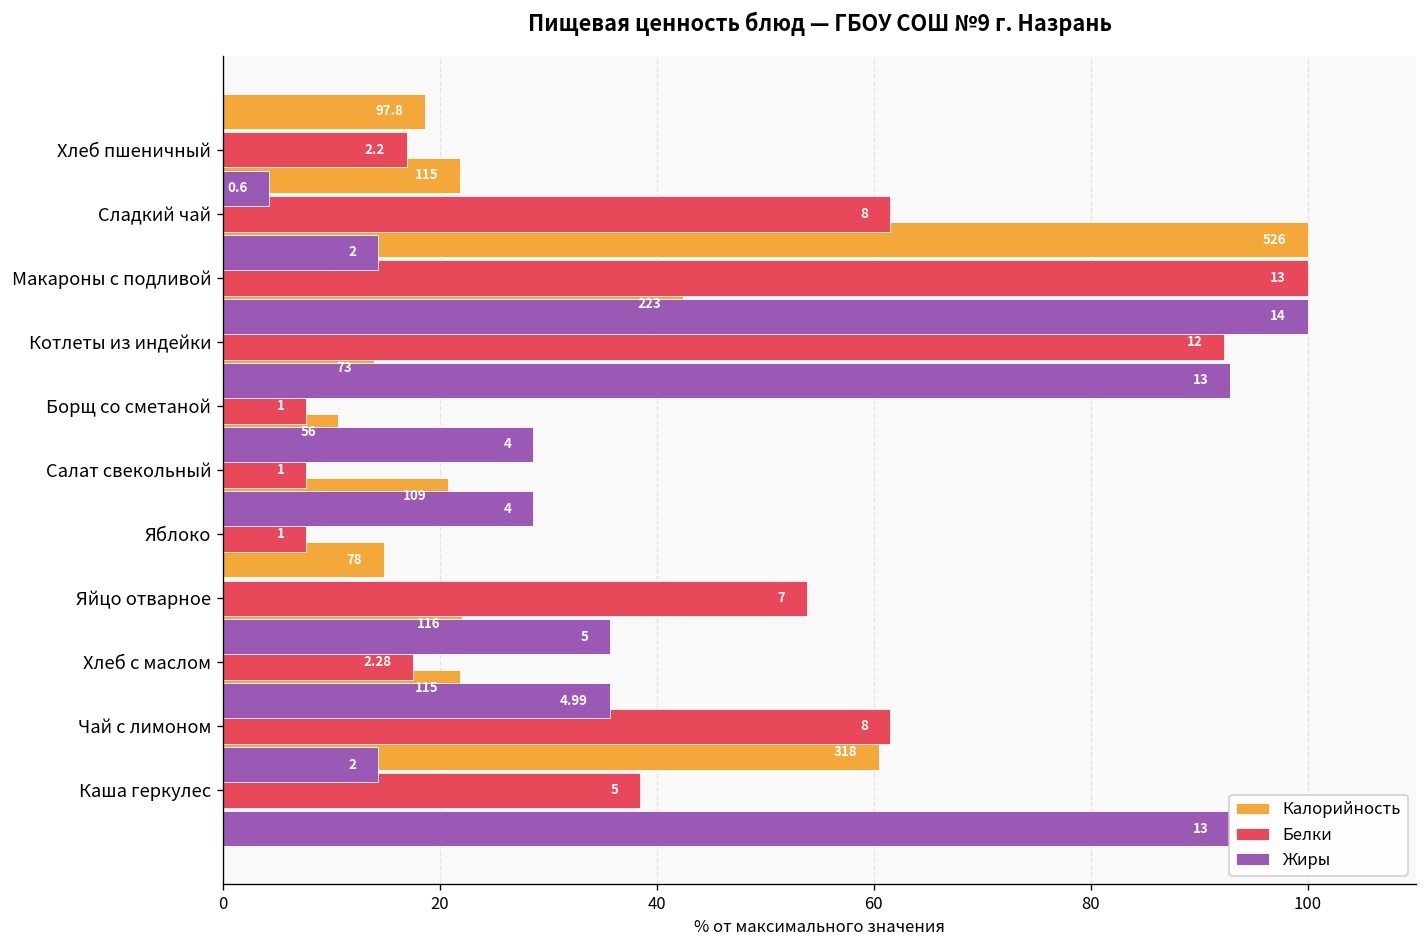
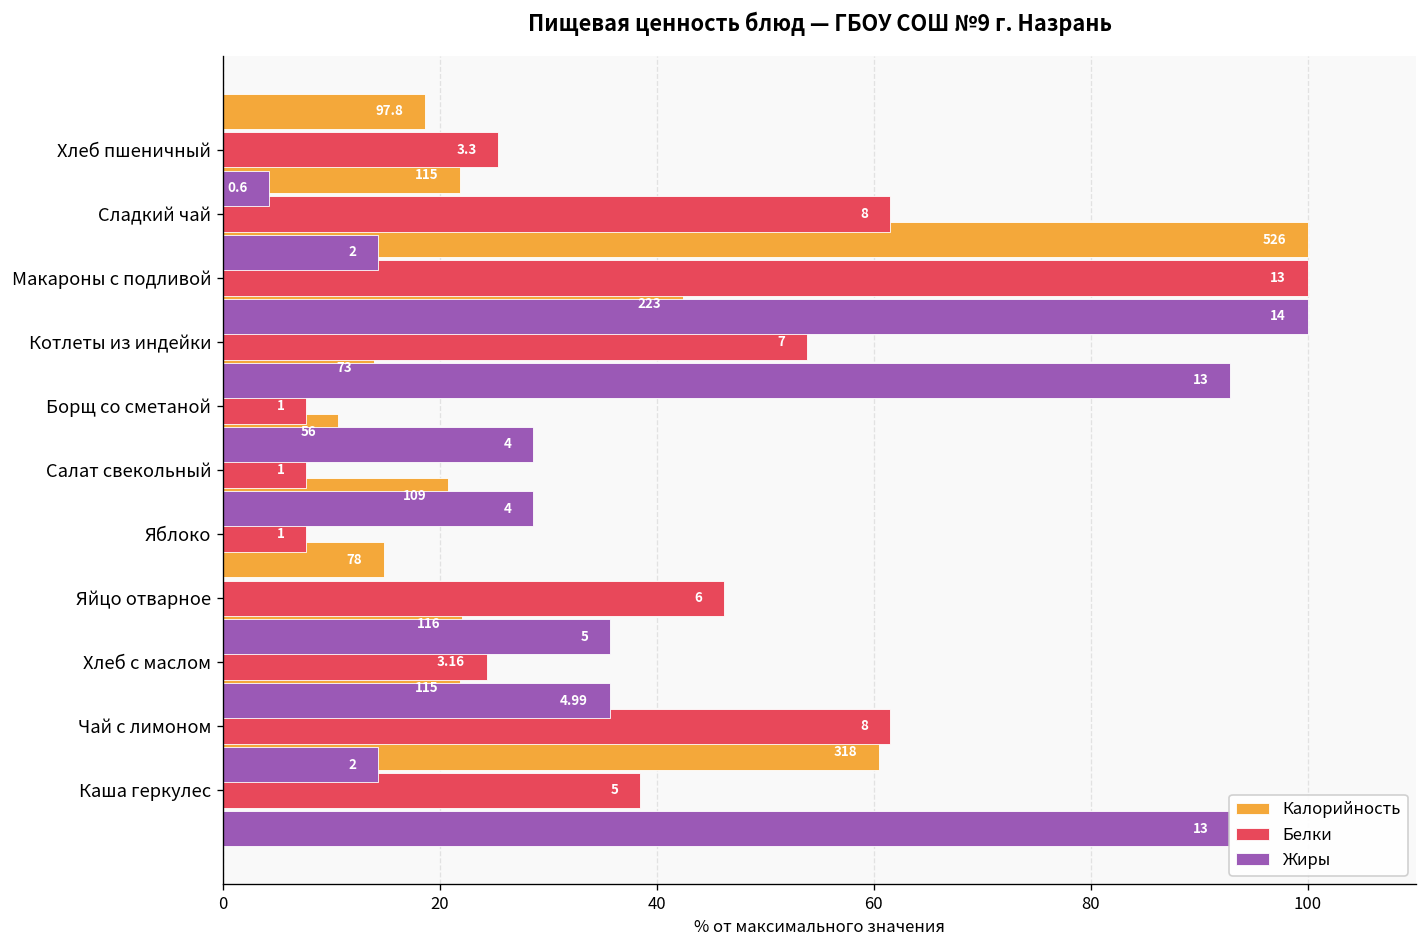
Белки, Хлеб пшеничный: 2.2 -> 3.3
Белки, Котлеты из индейки: 12 -> 7
Белки, Яйцо отварное: 7 -> 6
Белки, Хлеб с маслом: 2.28 -> 3.16
